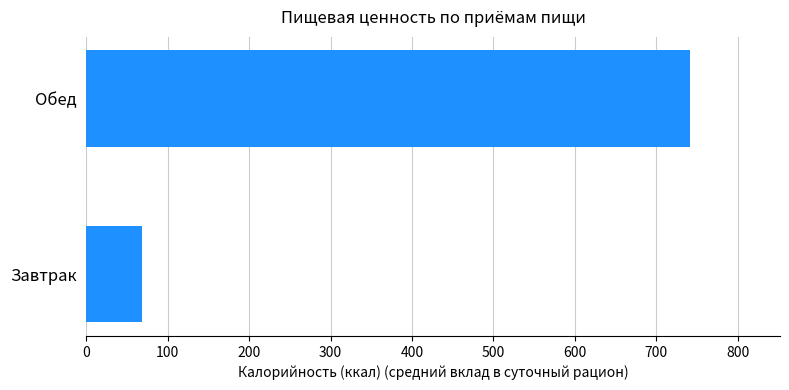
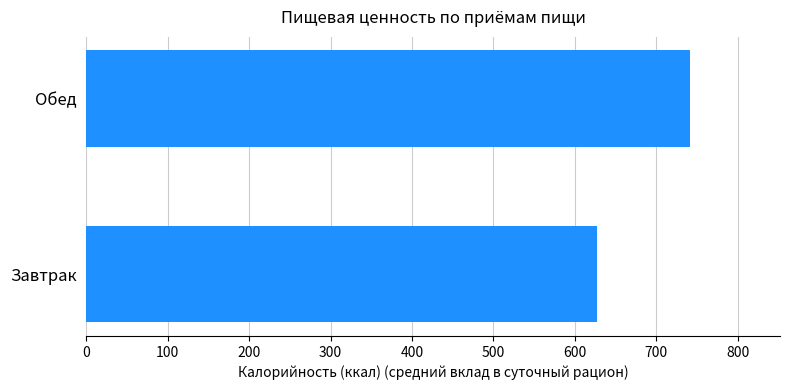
Завтрак: 70 -> 630
